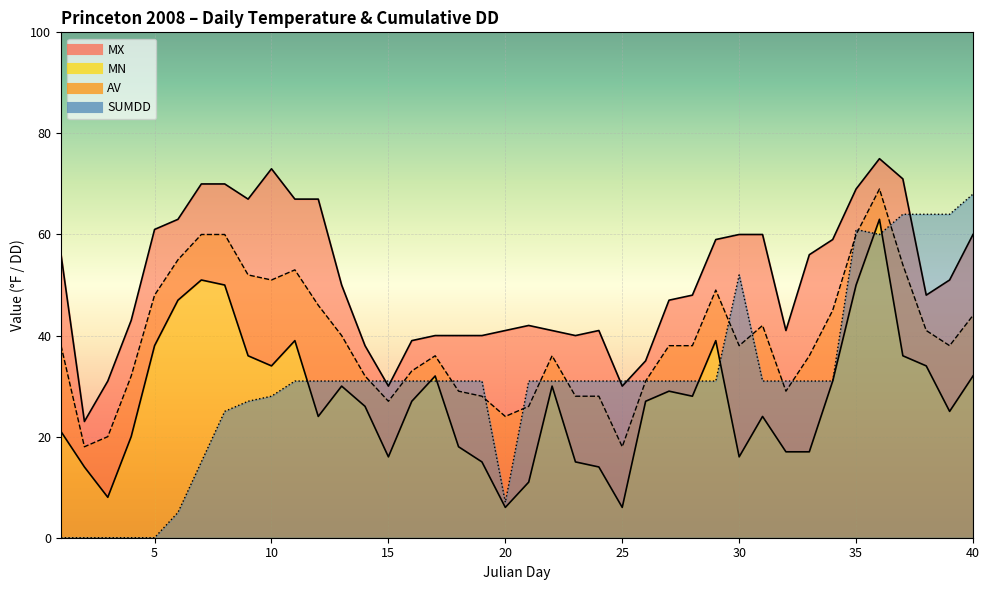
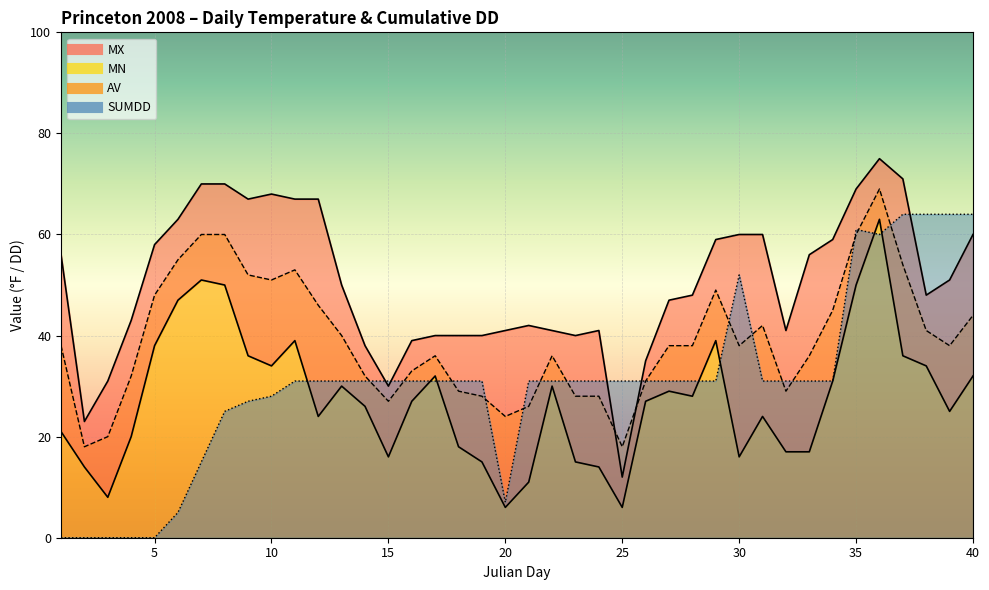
MX, 5: 61 -> 58
MX, 10: 73 -> 68
MX, 25: 30 -> 12
SUMDD, 40: 68 -> 64
